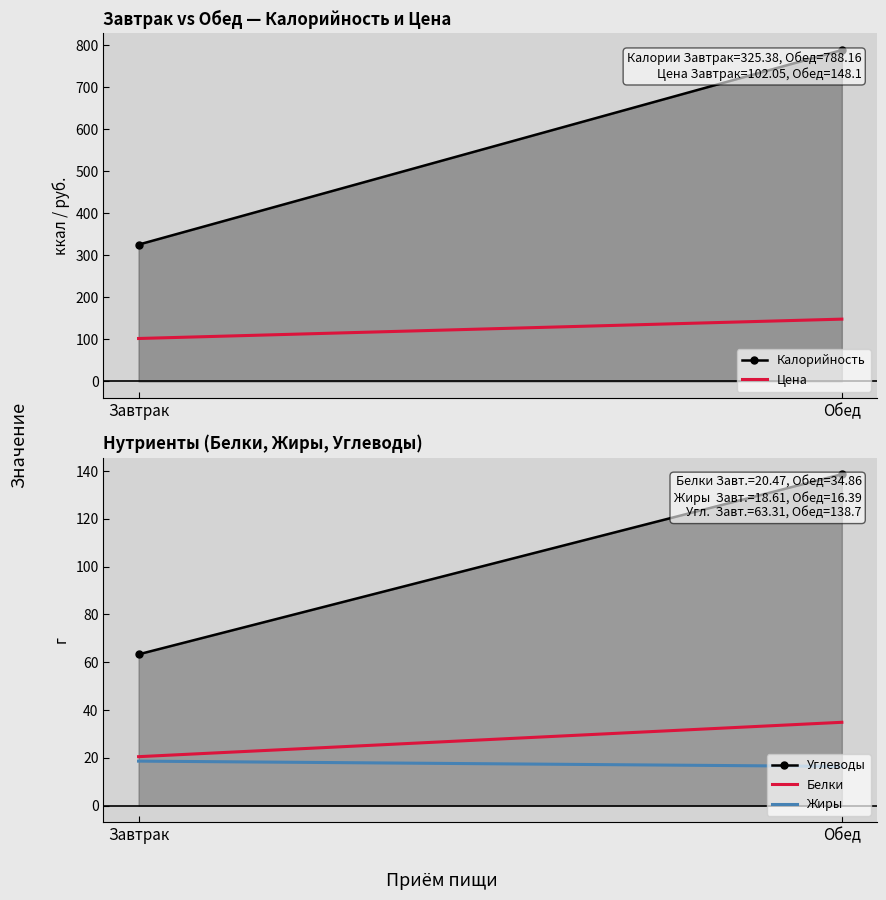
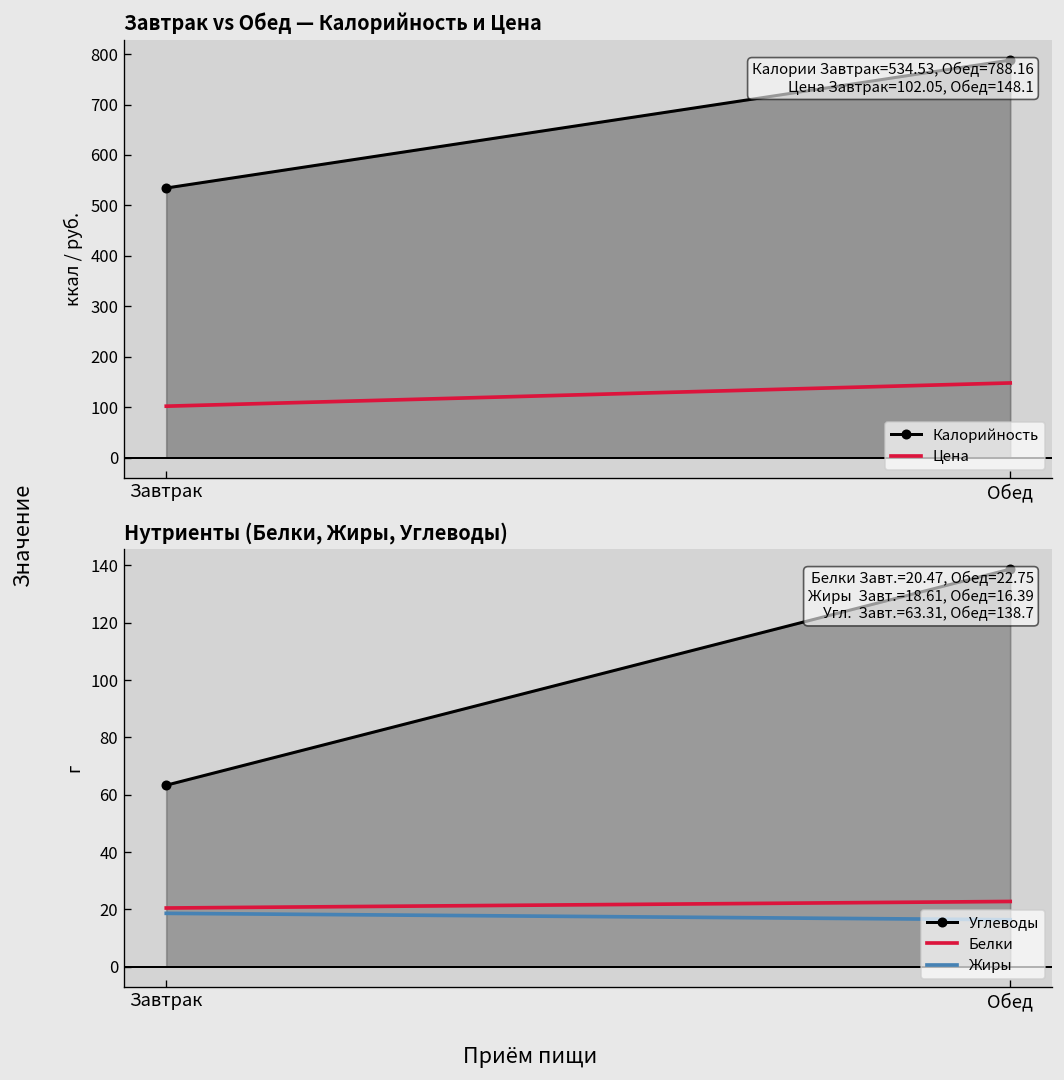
Завтрак vs Обед — Калорийность и Цена, Калорийность, Завтрак: 325.38, -> 534.53,
Нутриенты (Белки, Жиры, Углеводы), Белки, Обед: 34.86 -> 22.75
